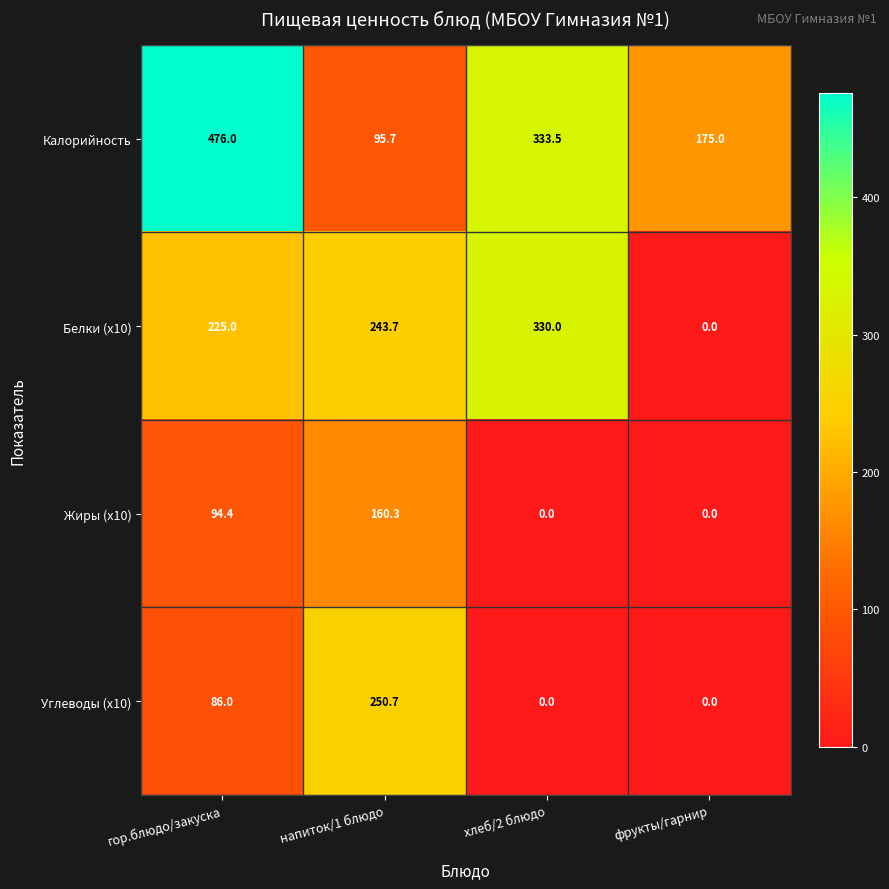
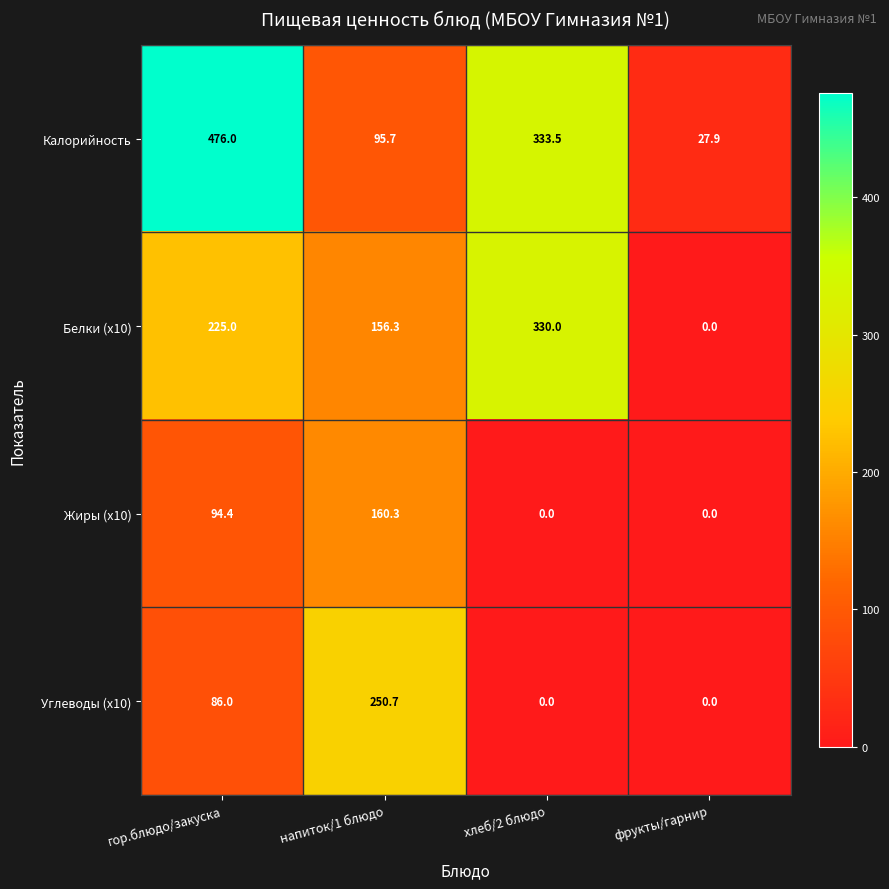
Калорийность, фрукты/гарнир: 175.0 -> 27.9
Белки (x10), напиток/1 блюдо: 243.7 -> 156.3
